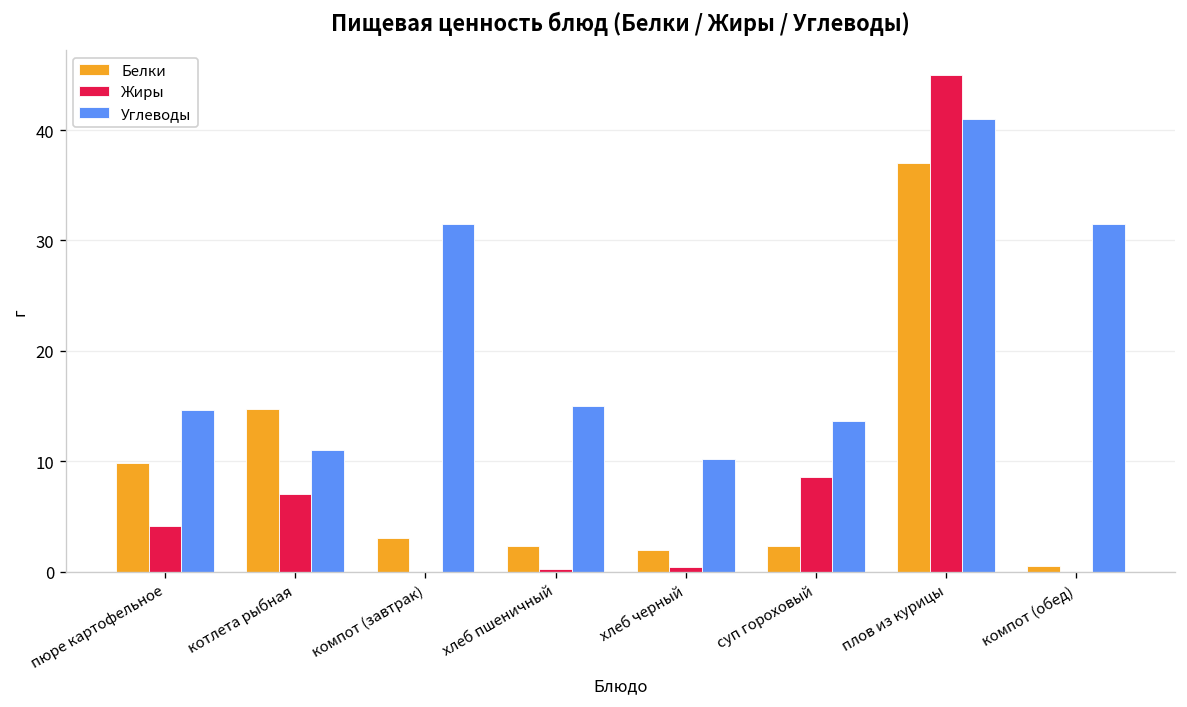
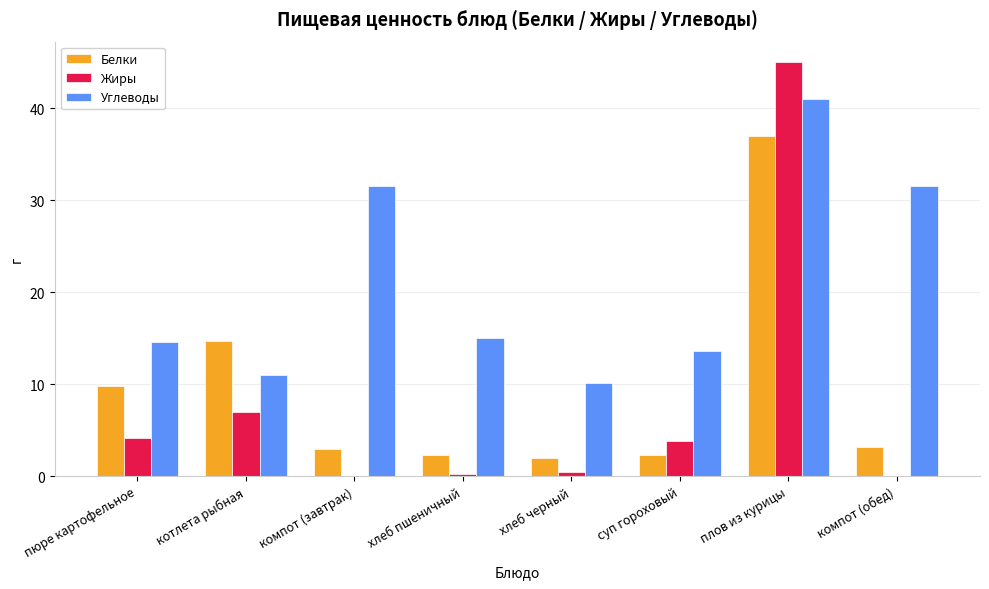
Жиры, суп гороховый: 9 -> 4
Белки, компот (обед): 1 -> 3
